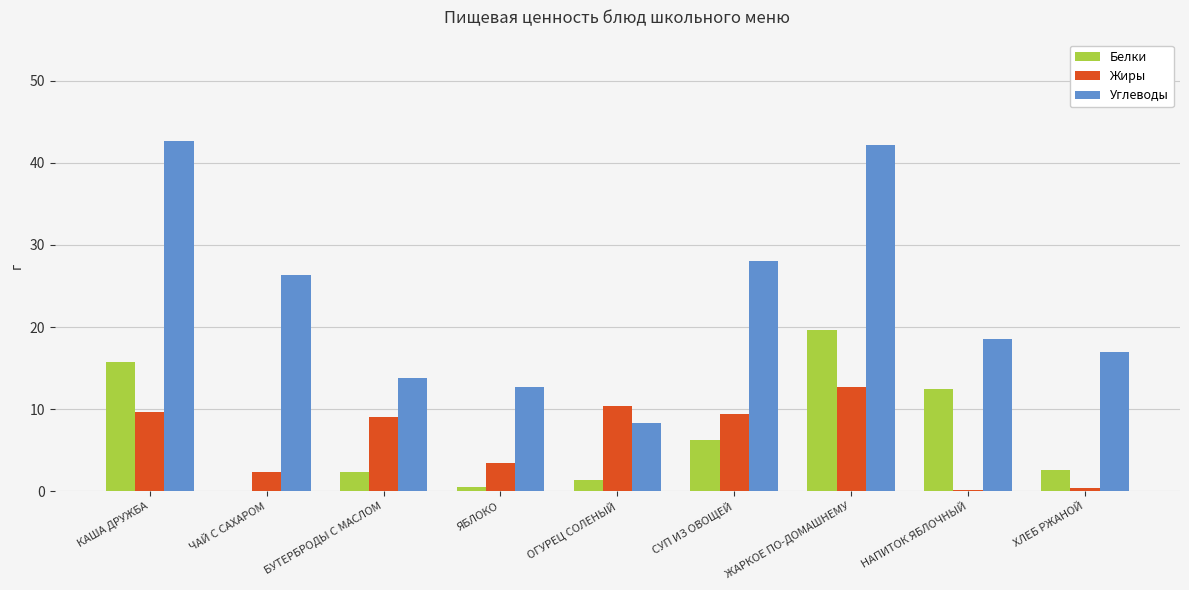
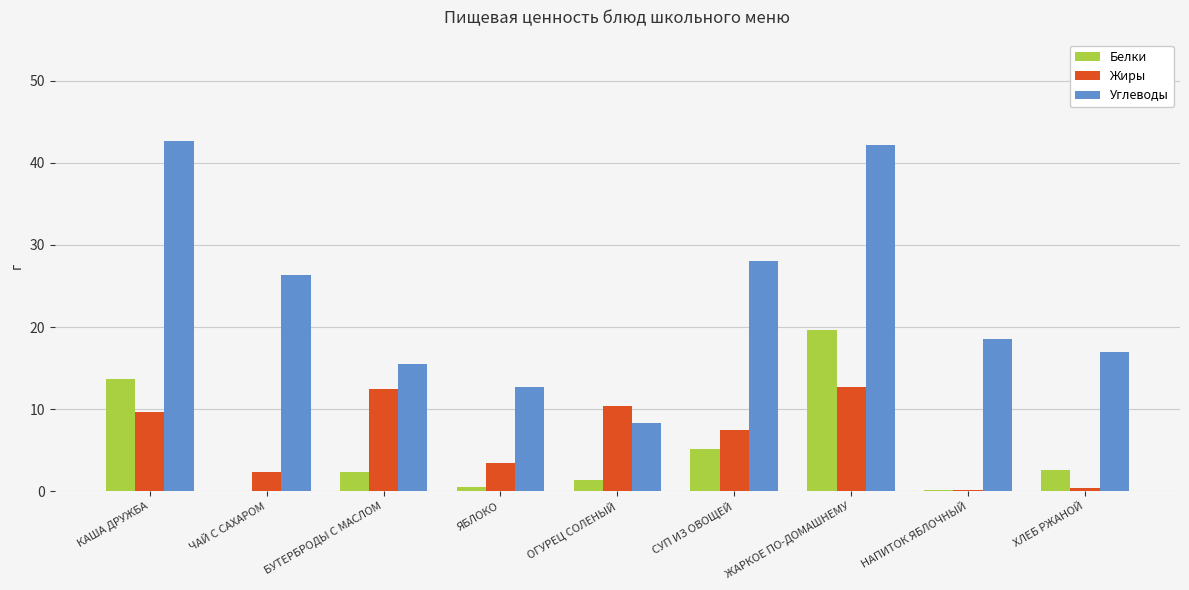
Белки, КАША ДРУЖБА: 16 -> 14
Жиры, БУТЕРБРОДЫ С МАСЛОМ: 9 -> 12
Углеводы, БУТЕРБРОДЫ С МАСЛОМ: 14 -> 16
Белки, СУП ИЗ ОВОЩЕЙ: 6 -> 5
Жиры, СУП ИЗ ОВОЩЕЙ: 9 -> 8
Белки, НАПИТОК ЯБЛОЧНЫЙ: 13 -> 0
